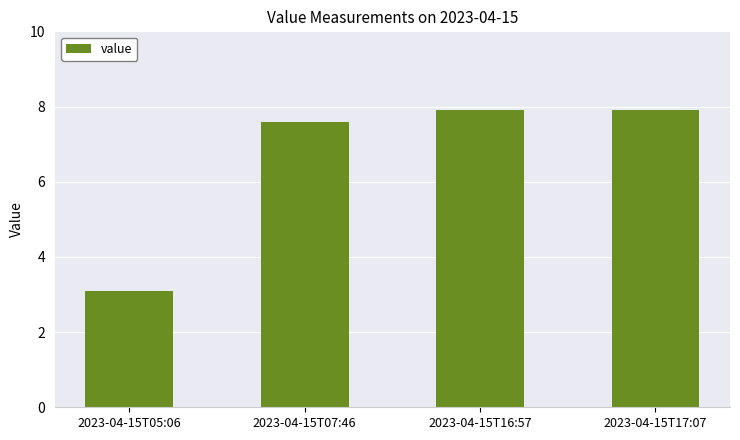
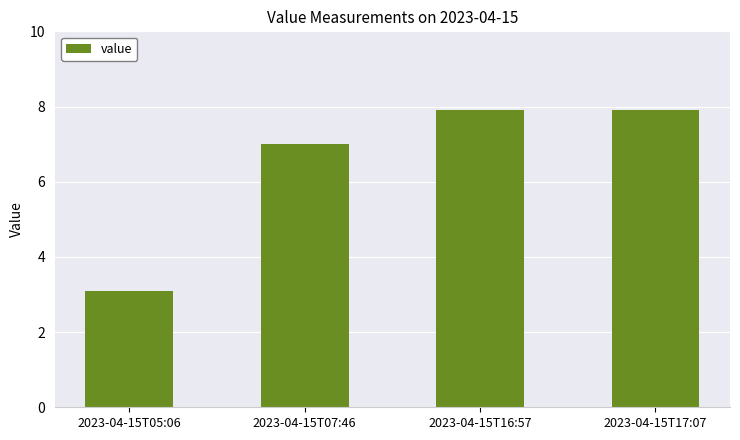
2023-04-15T07:46: 7.6 -> 7.0
